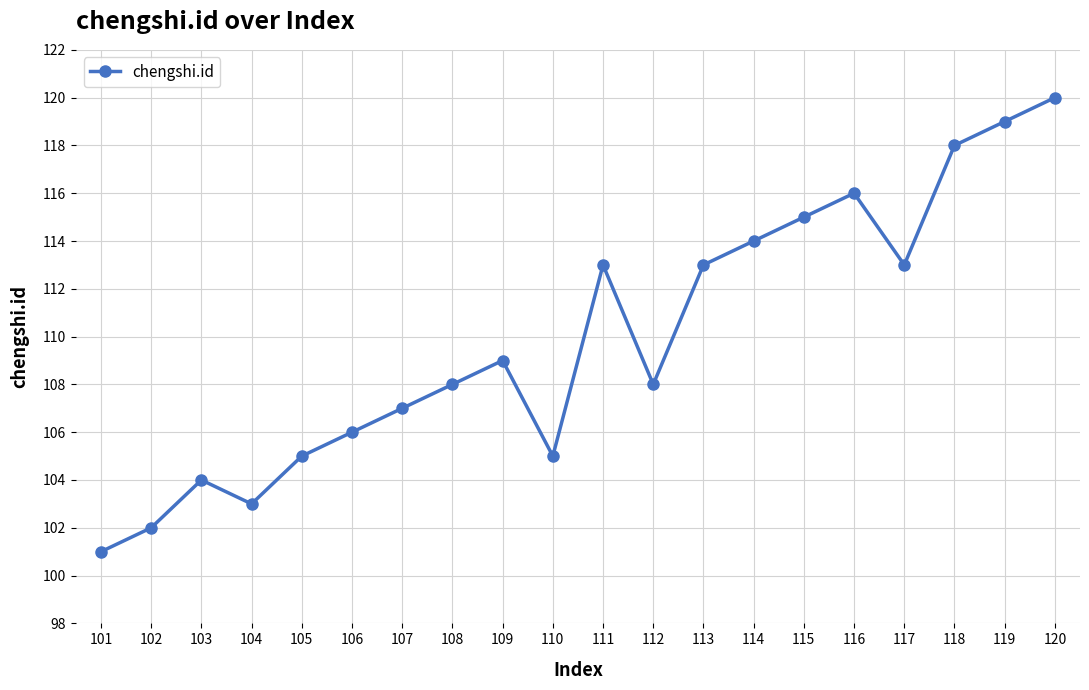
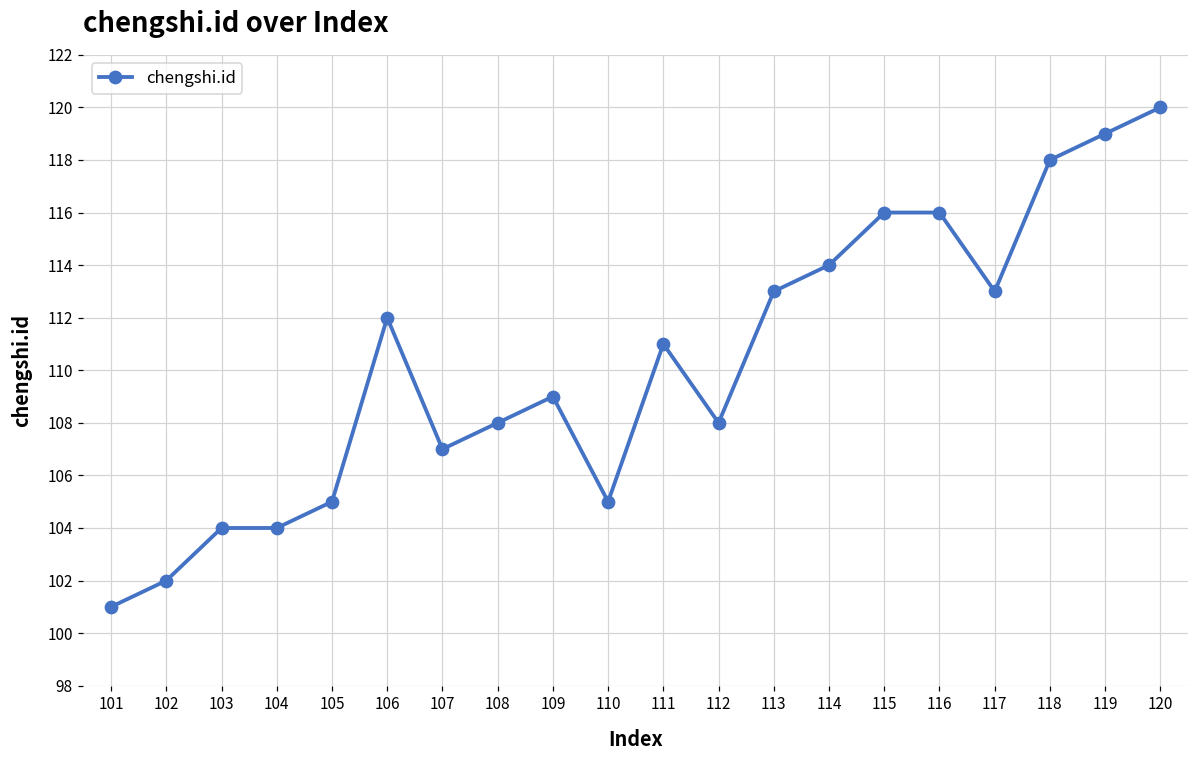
104: 103 -> 104
106: 106 -> 112
111: 113 -> 111
115: 115 -> 116
